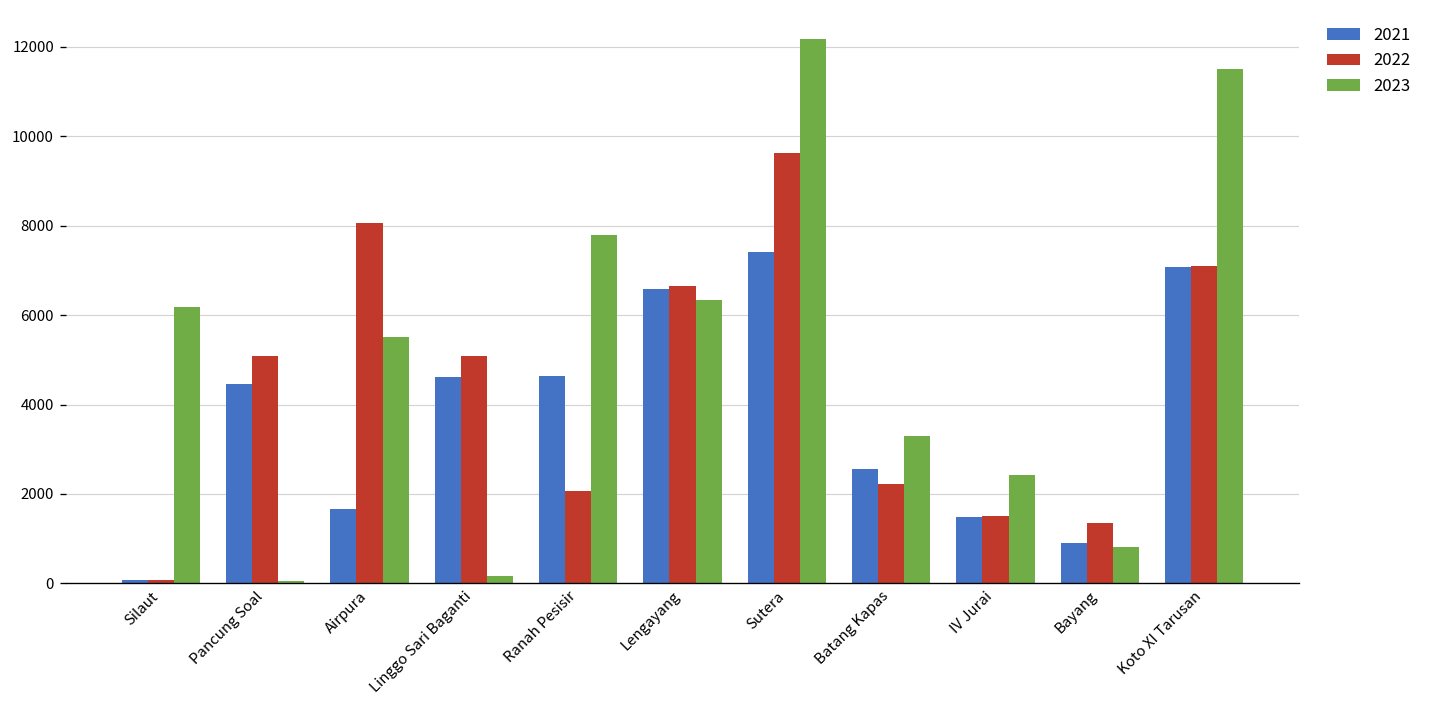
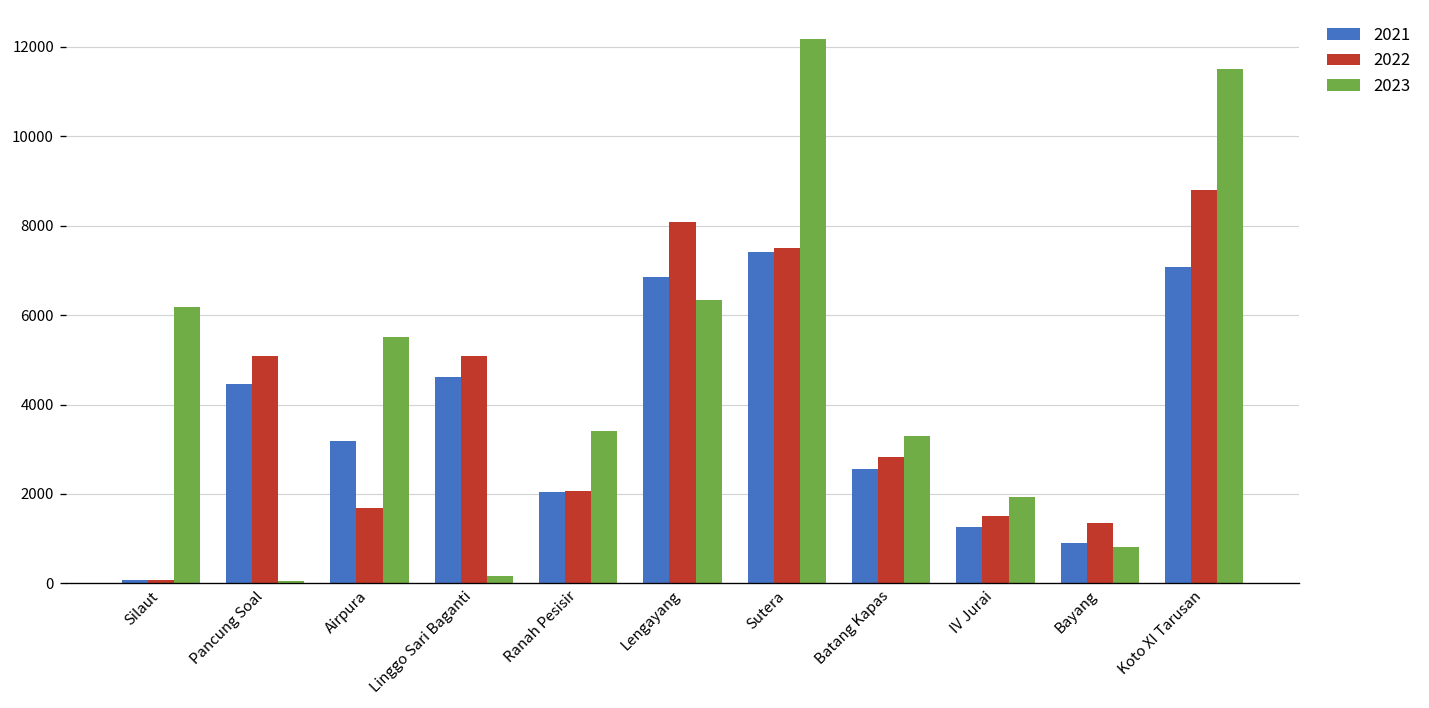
2021, Airpura: 1700 -> 3200
2022, Airpura: 8100 -> 1700
2021, Ranah Pesisir: 4600 -> 2000
2023, Ranah Pesisir: 7800 -> 3400
2021, Lengayang: 6600 -> 6900
2022, Lengayang: 6700 -> 8100
2022, Sutera: 9600 -> 7500
2022, Batang Kapas: 2200 -> 2800
2021, IV Jurai: 1500 -> 1300
2023, IV Jurai: 2400 -> 1900
2022, Koto XI Tarusan: 7100 -> 8800
